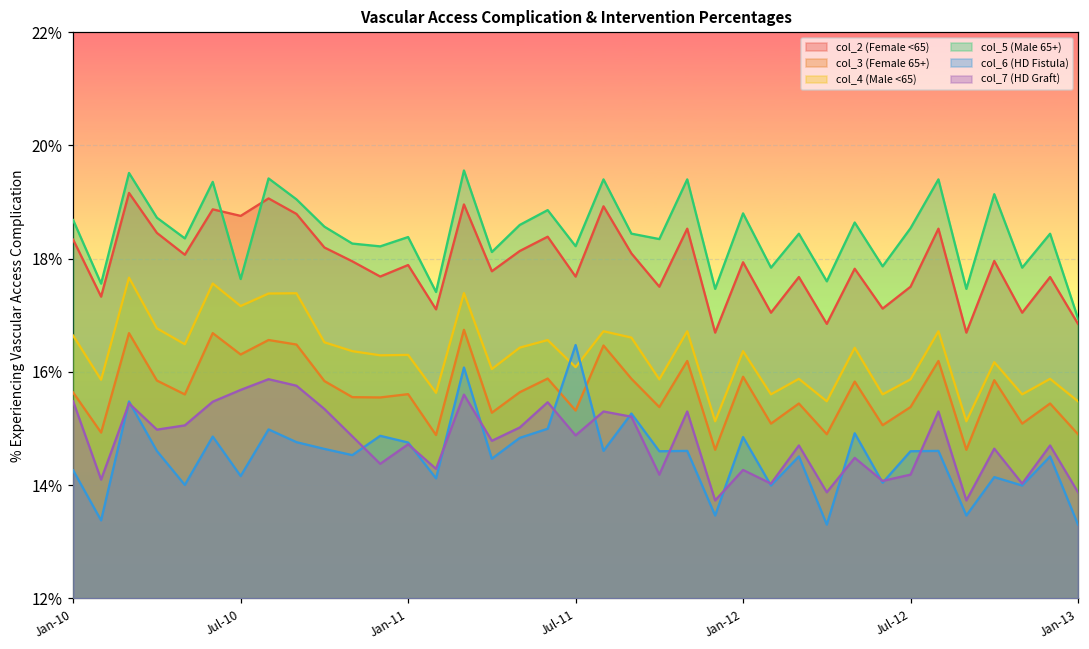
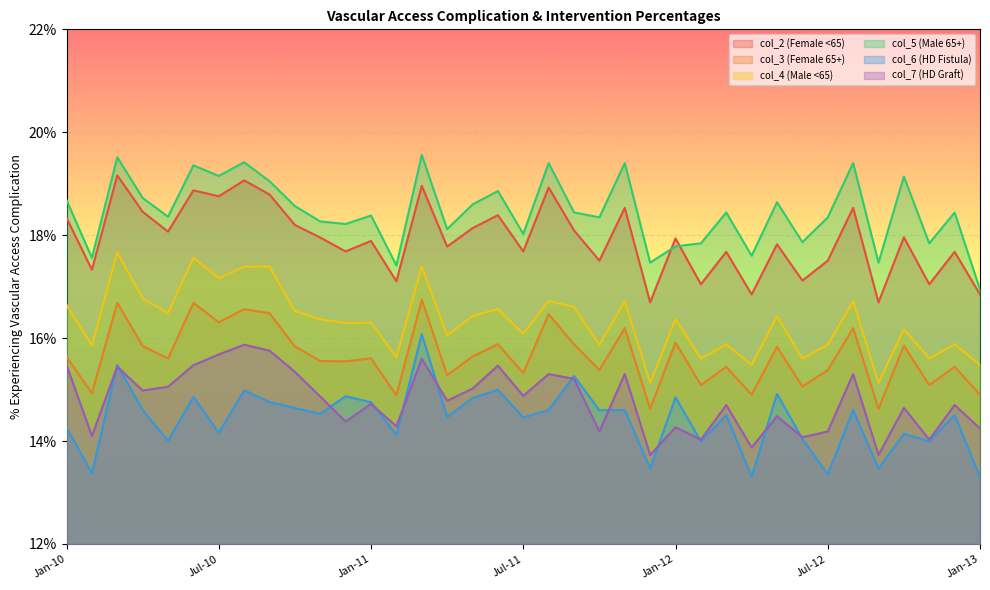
col_5 (Male 65+), Jul-10: 17.6% -> 19.2%
col_5 (Male 65+), Jul-11: 18.2% -> 18.0%
col_6 (HD Fistula), Jul-11: 16.5% -> 14.5%
col_5 (Male 65+), Jan-12: 18.8% -> 17.8%
col_5 (Male 65+), Jul-12: 18.5% -> 18.3%
col_6 (HD Fistula), Jul-12: 14.6% -> 13.4%
col_7 (HD Graft), Jan-13: 13.9% -> 14.2%
